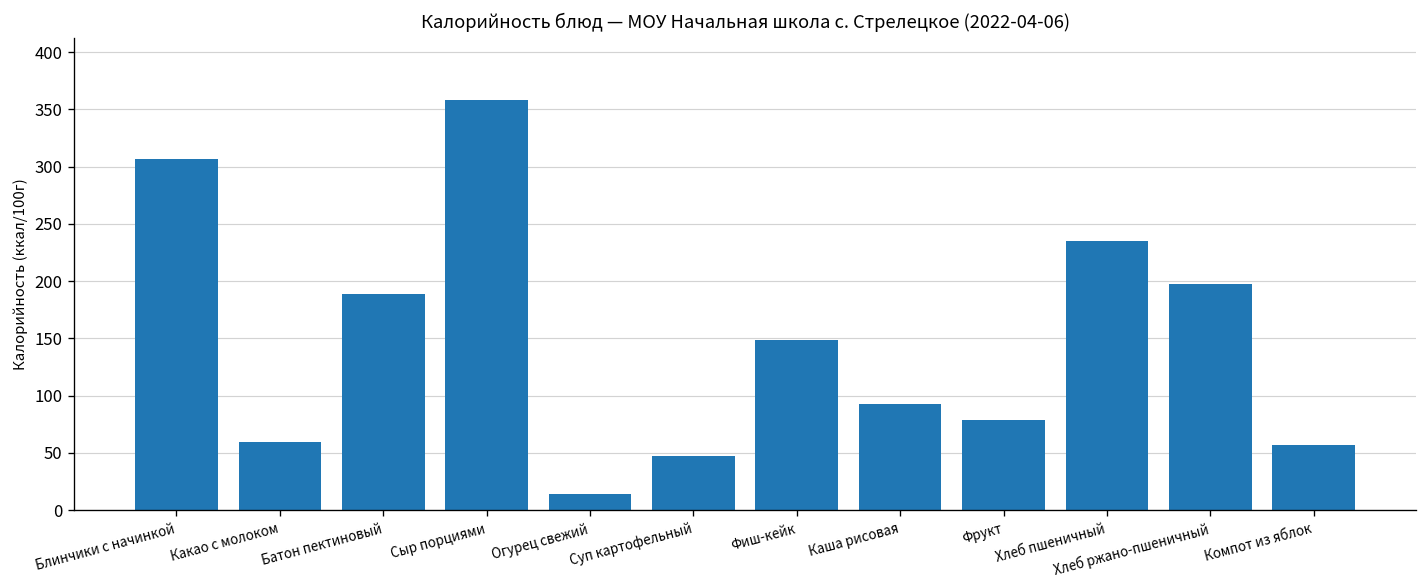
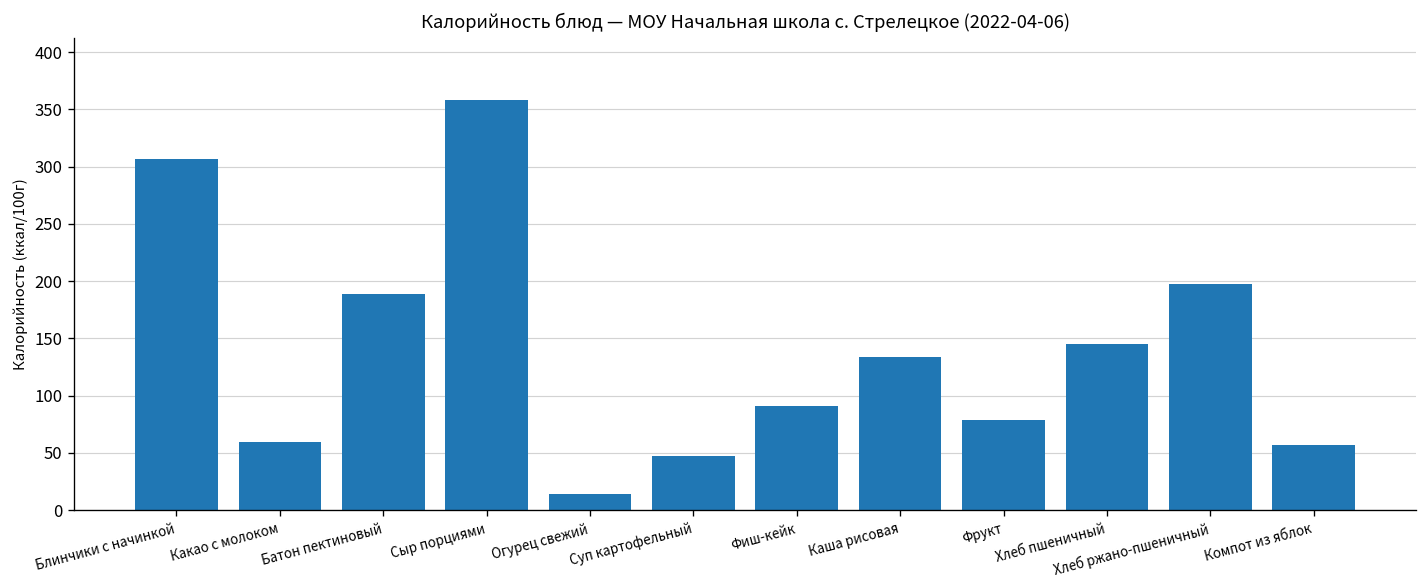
Фиш-кейк: 150 -> 90
Каша рисовая: 90 -> 130
Хлеб пшеничный: 240 -> 150
